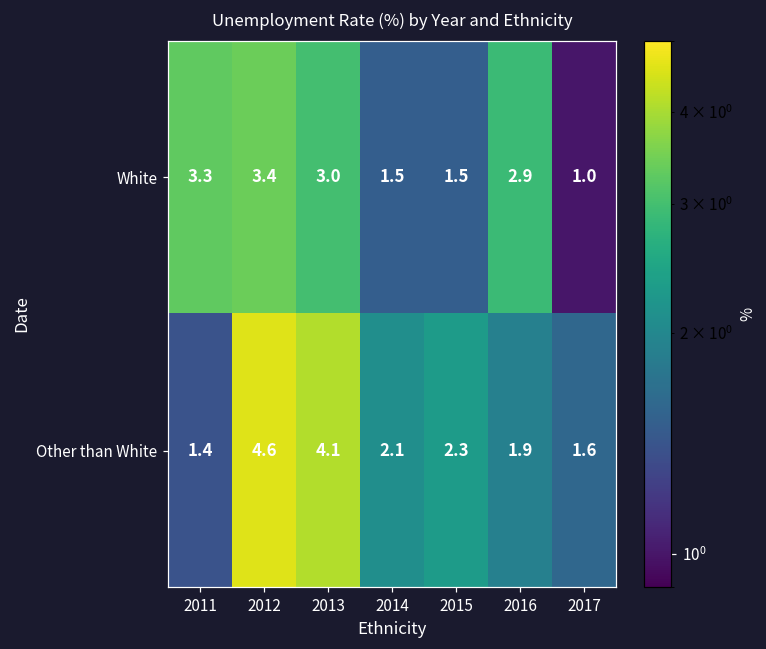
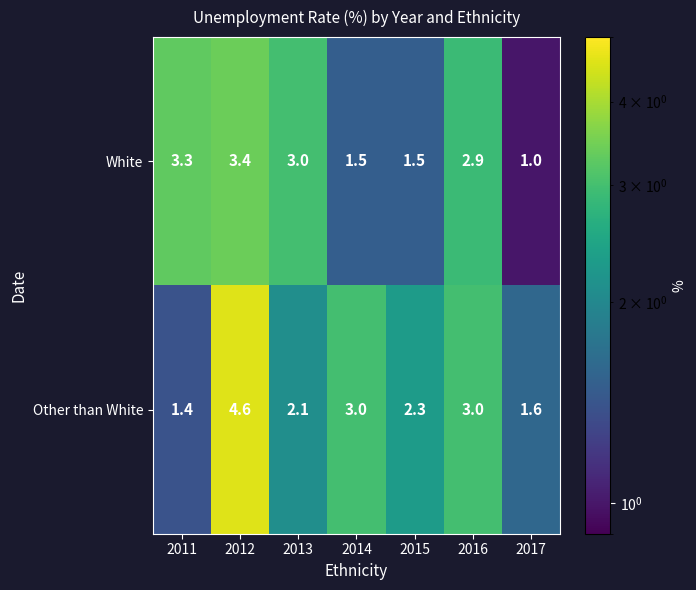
Other than White, 2013: 4.1 -> 2.1
Other than White, 2014: 2.1 -> 3.0
Other than White, 2016: 1.9 -> 3.0
